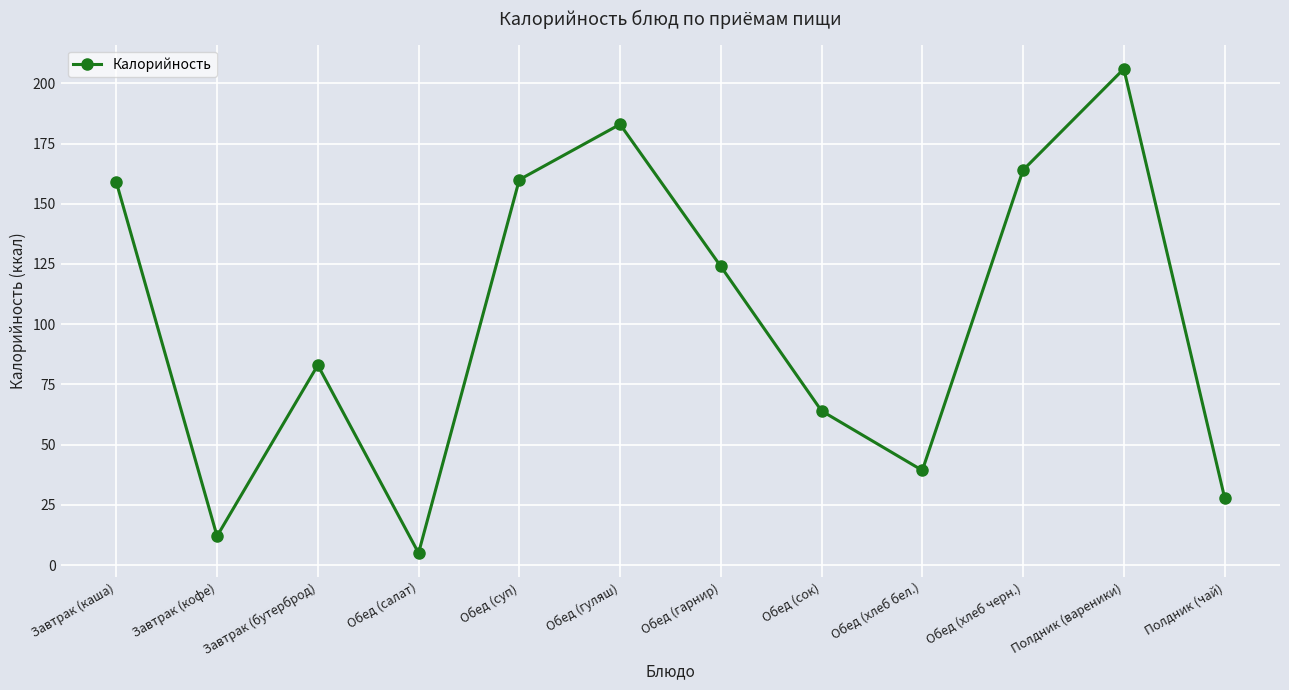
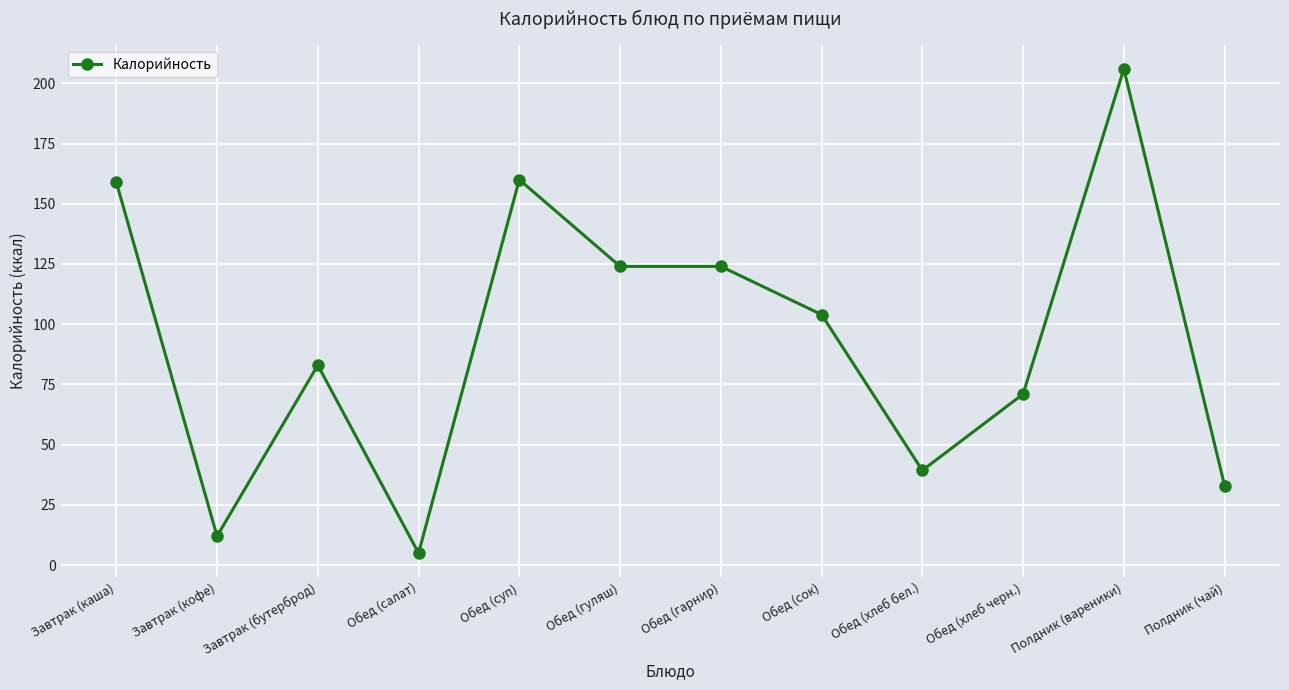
Обед (гуляш): 183 -> 124
Обед (сок): 64 -> 104
Обед (хлеб черн.): 164 -> 71
Полдник (чай): 28 -> 33
